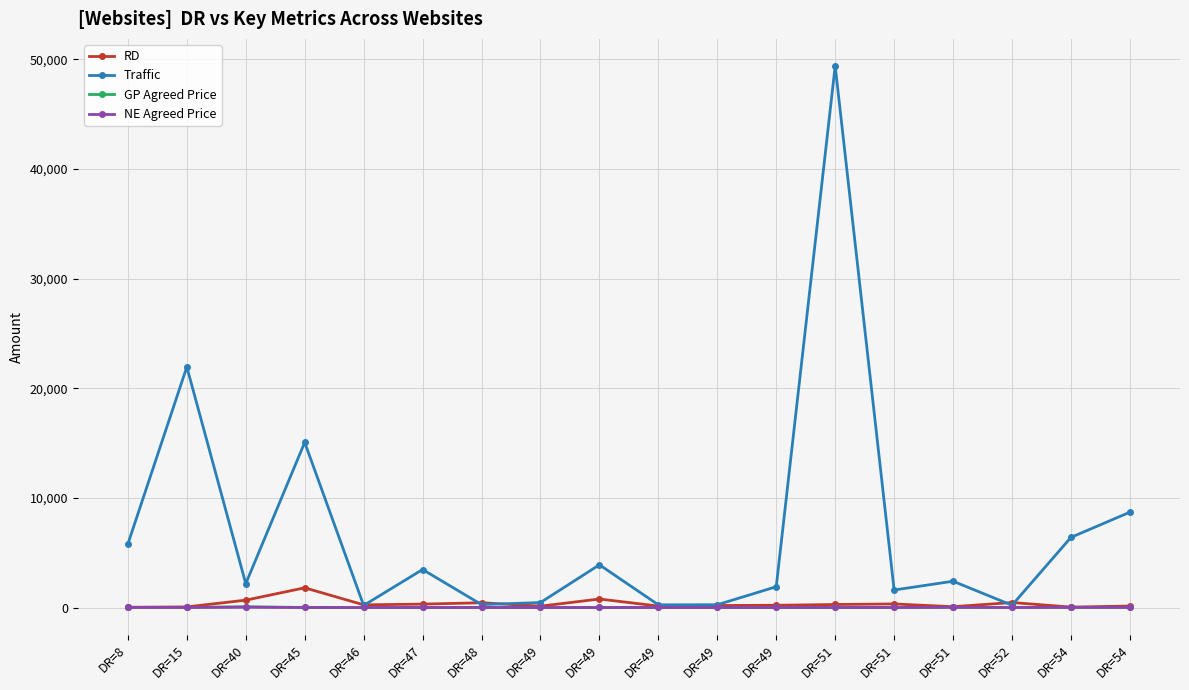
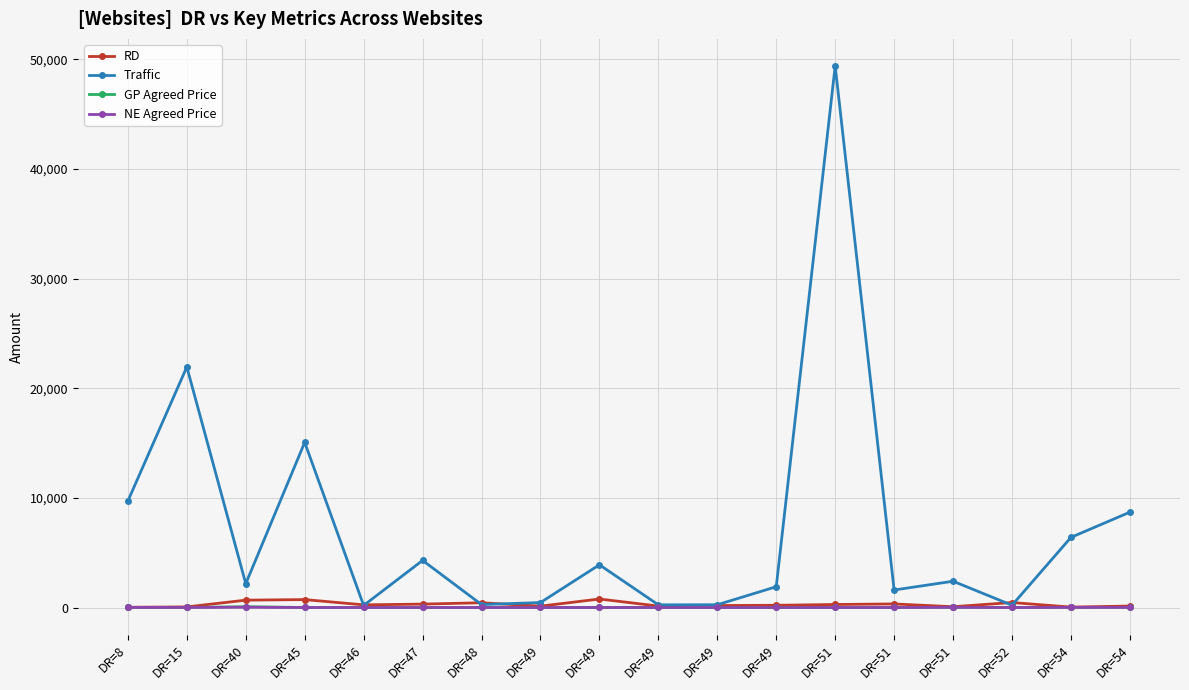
Traffic, DR=8: 5,800 -> 9,700
RD, DR=45: 1,800 -> 700
Traffic, DR=47: 3,500 -> 4,300
